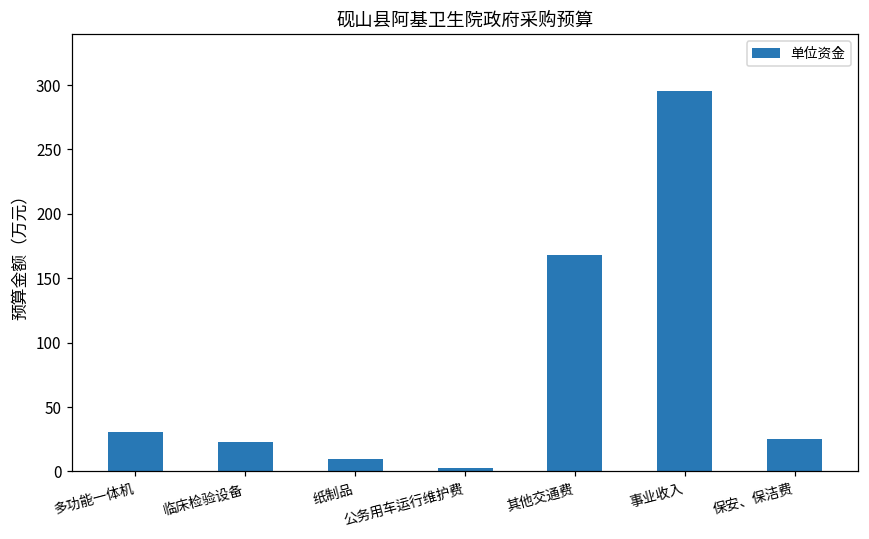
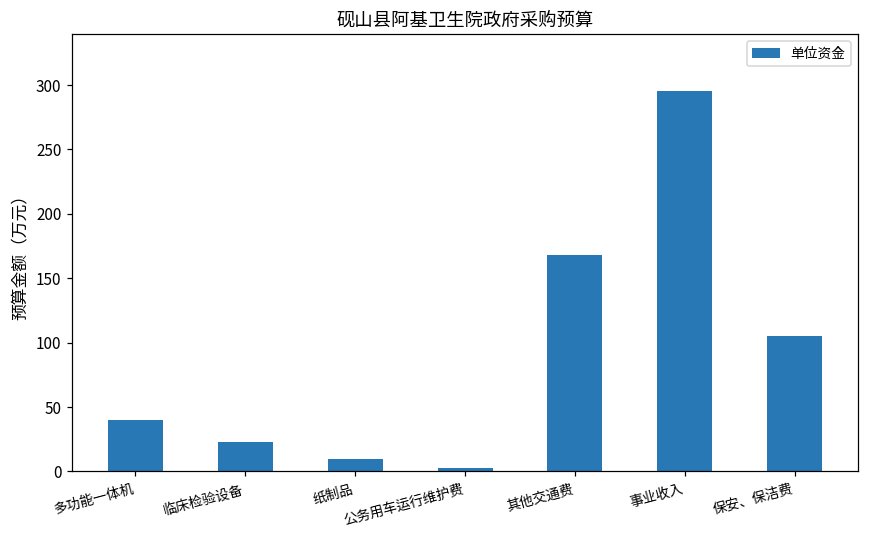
多功能一体机: 31 -> 40
保安、保洁费: 25 -> 105
